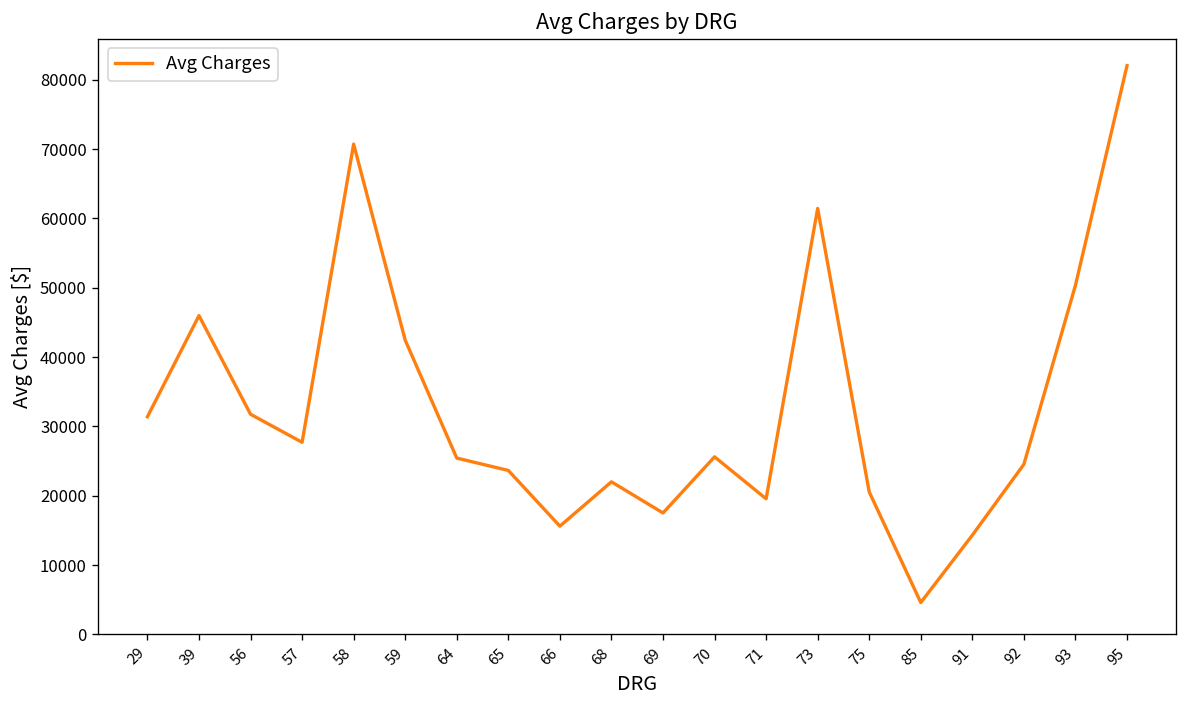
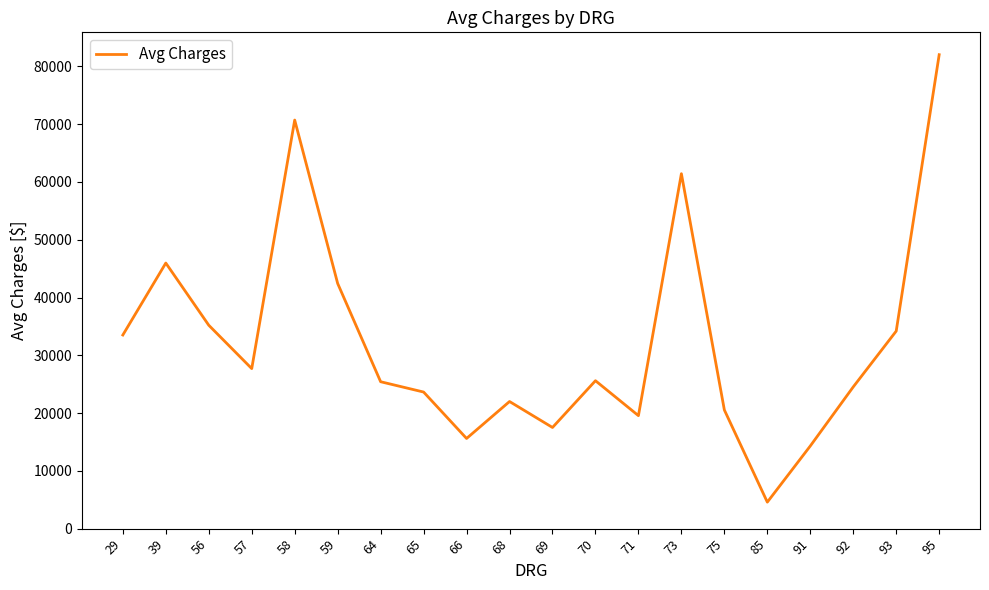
29: 31000 -> 34000
56: 32000 -> 35000
93: 50000 -> 34000
